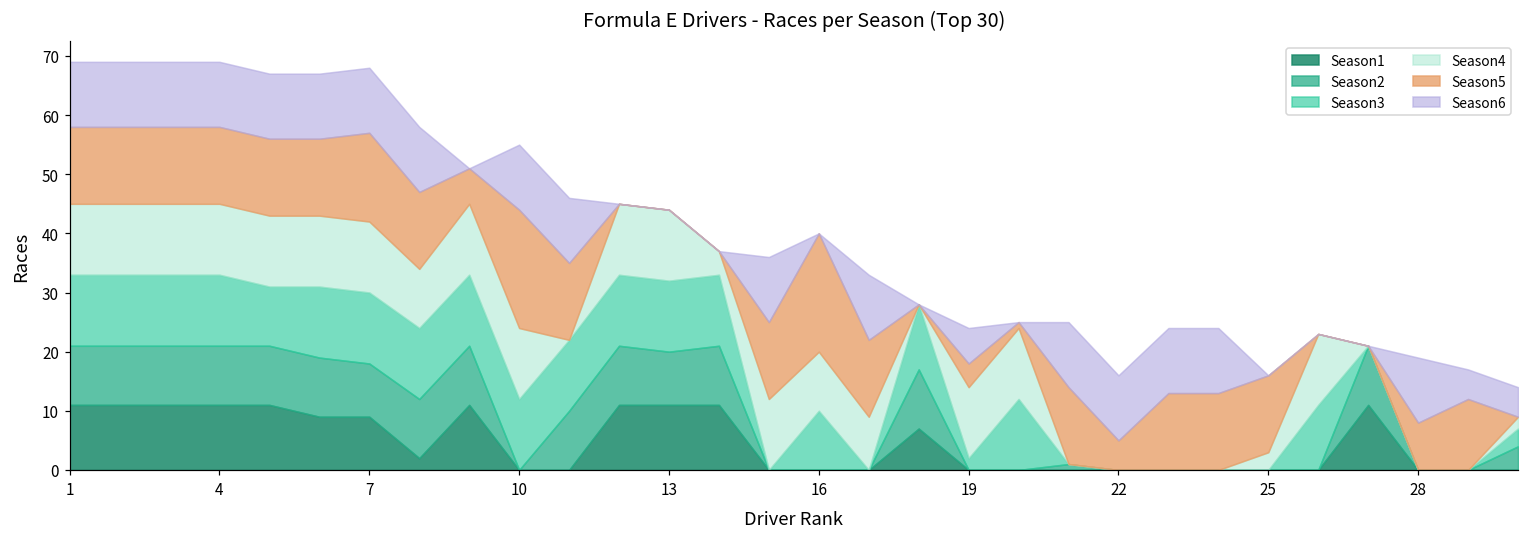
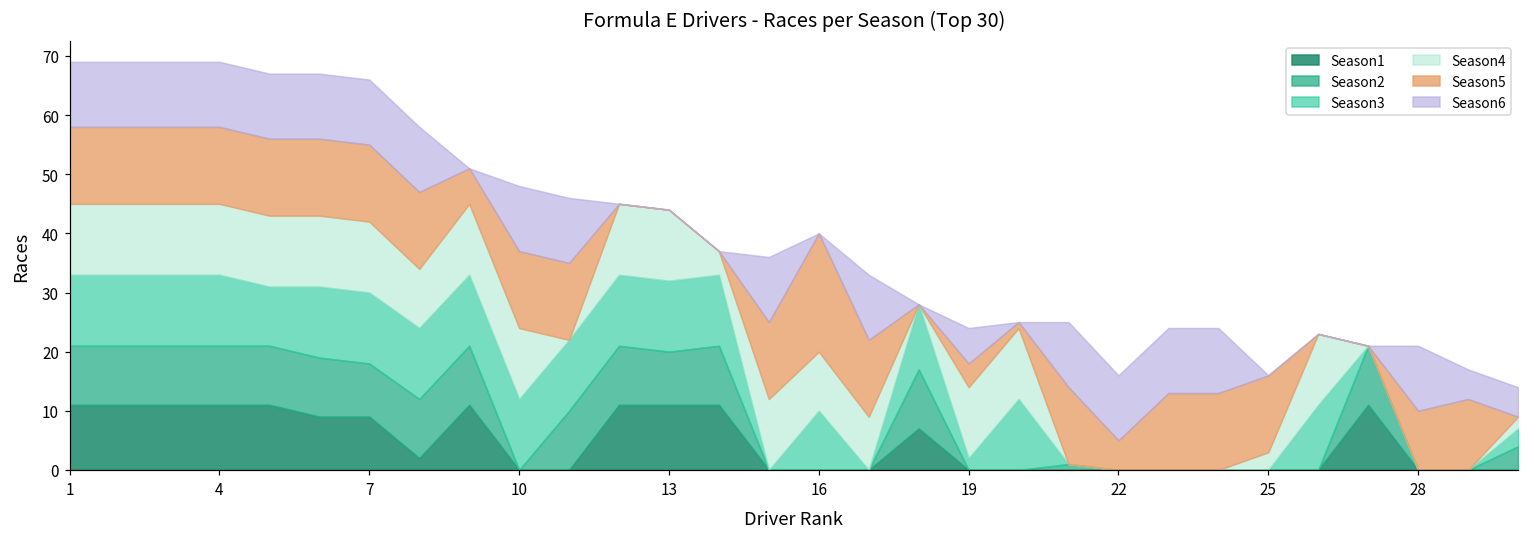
Season5, 7: 15 -> 13
Season5, 10: 20 -> 13
Season5, 28: 8 -> 10
